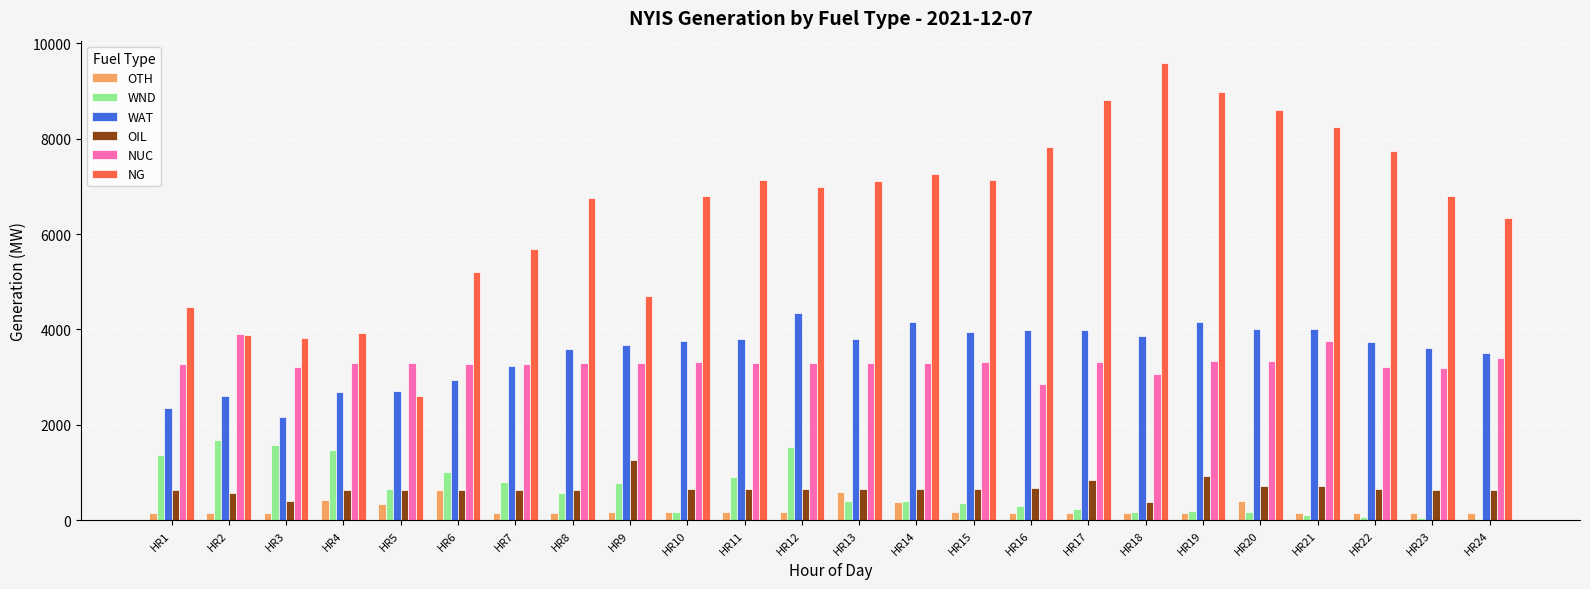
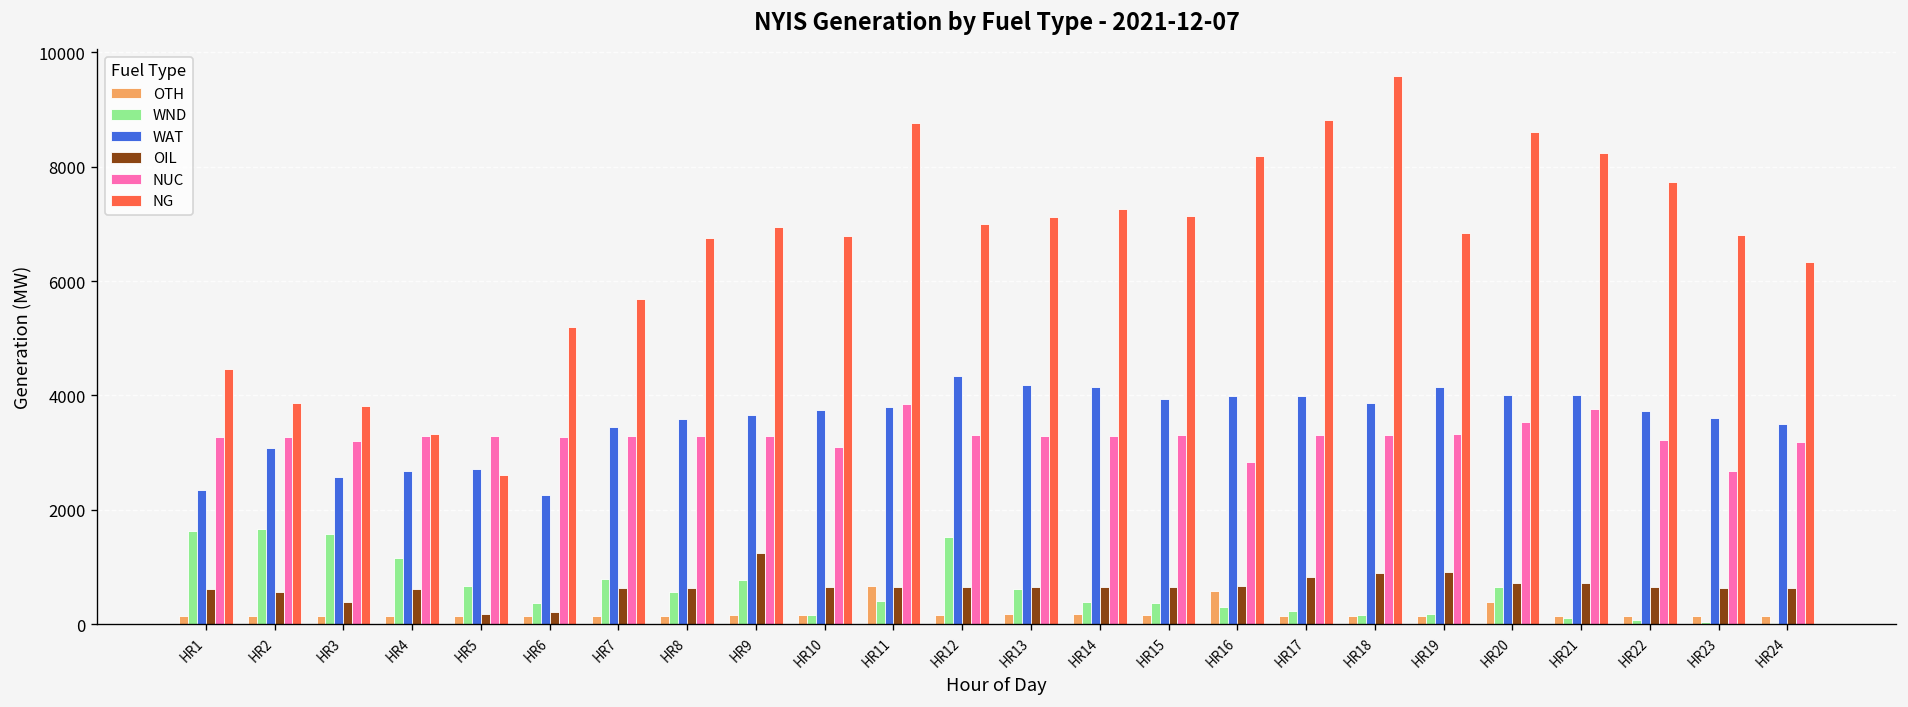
WND, HR1: 1400 -> 1600
WAT, HR2: 2600 -> 3100
NUC, HR2: 3900 -> 3300
WAT, HR3: 2200 -> 2600
OTH, HR4: 400 -> 100
WND, HR4: 1500 -> 1200
NG, HR4: 3900 -> 3300
OTH, HR5: 300 -> 100
OIL, HR5: 600 -> 200
OTH, HR6: 600 -> 100
WND, HR6: 1000 -> 400
WAT, HR6: 2900 -> 2300
OIL, HR6: 600 -> 200
WAT, HR7: 3200 -> 3500
NG, HR9: 4700 -> 6900
NUC, HR10: 3300 -> 3100
OTH, HR11: 200 -> 700
WND, HR11: 900 -> 400
NUC, HR11: 3300 -> 3900
NG, HR11: 7100 -> 8800
OTH, HR13: 600 -> 200
WND, HR13: 400 -> 600
WAT, HR13: 3800 -> 4200
OTH, HR14: 400 -> 200
OTH, HR16: 200 -> 600
NG, HR16: 7800 -> 8200
OIL, HR18: 400 -> 900
NUC, HR18: 3100 -> 3300
NG, HR19: 9000 -> 6800
WND, HR20: 200 -> 600
NUC, HR20: 3300 -> 3500
NUC, HR23: 3200 -> 2700
NUC, HR24: 3400 -> 3200
